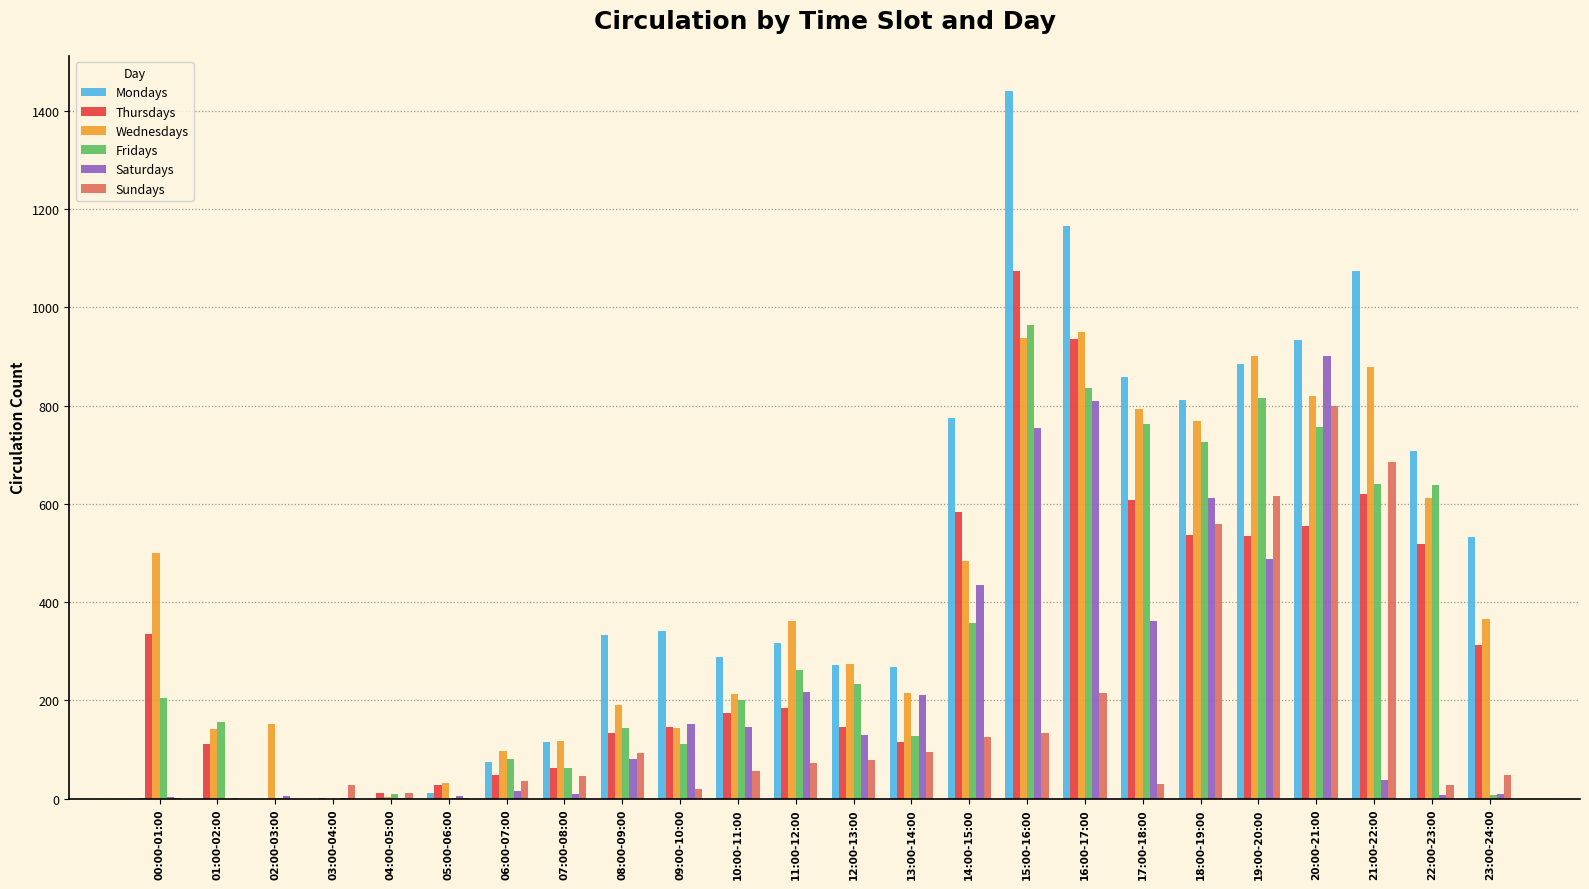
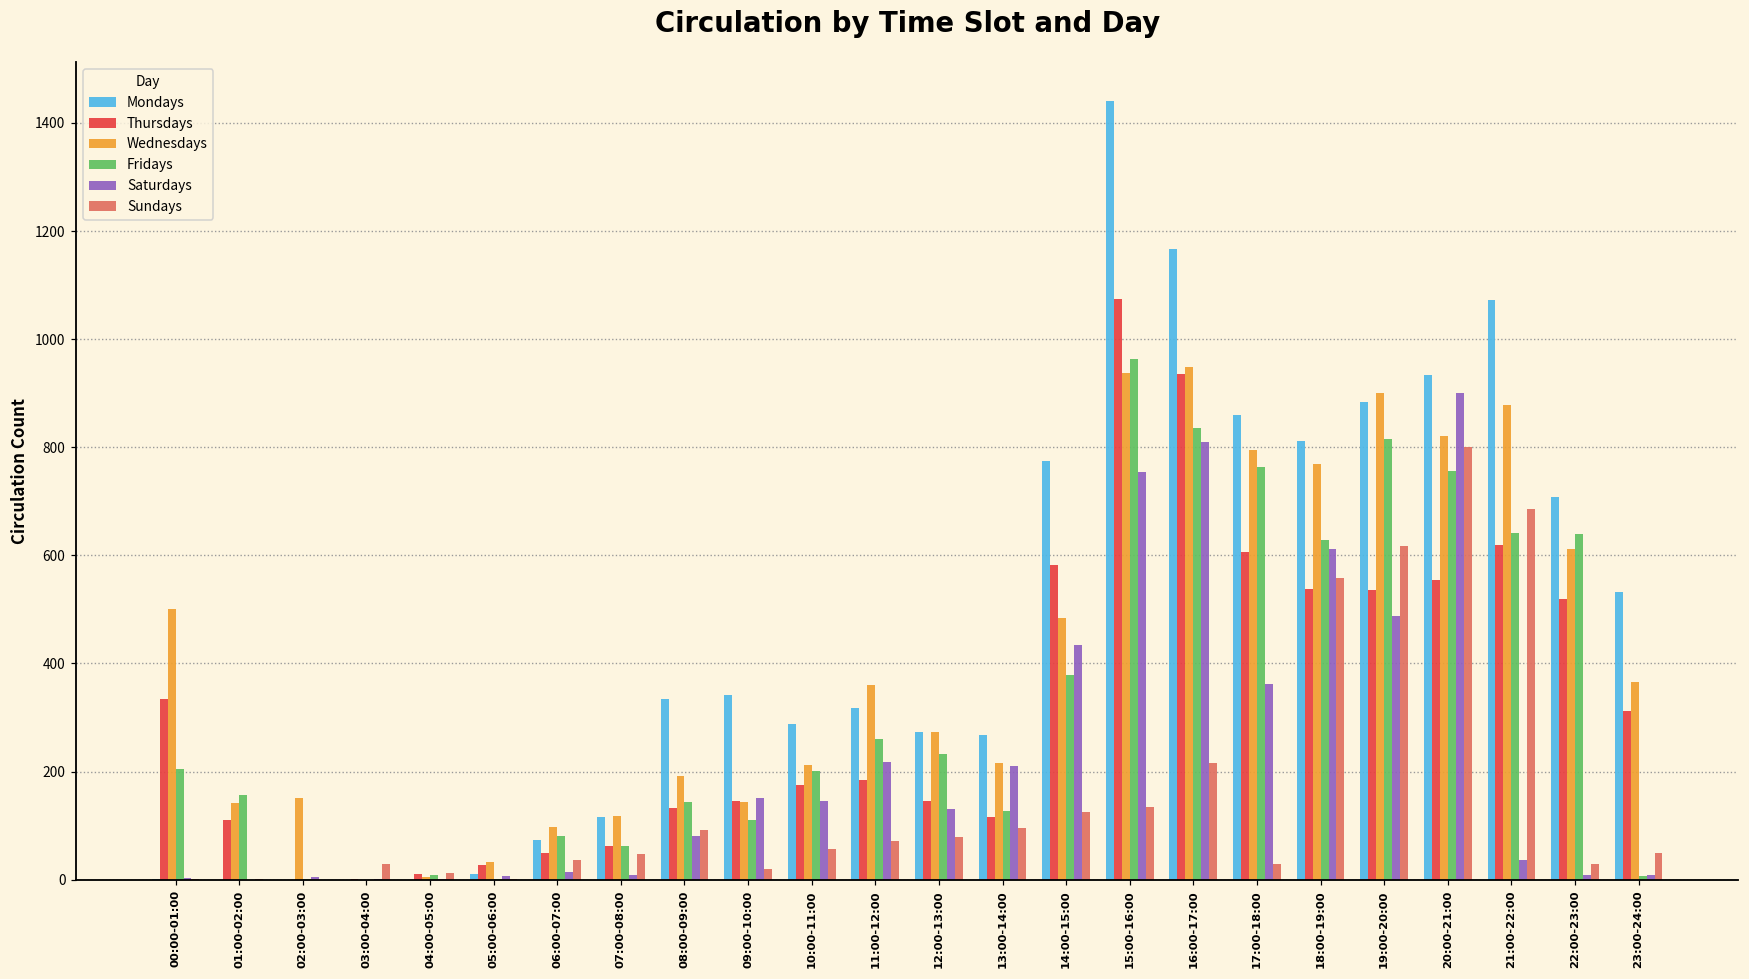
Fridays, 14:00-15:00: 360 -> 380
Fridays, 18:00-19:00: 730 -> 630
